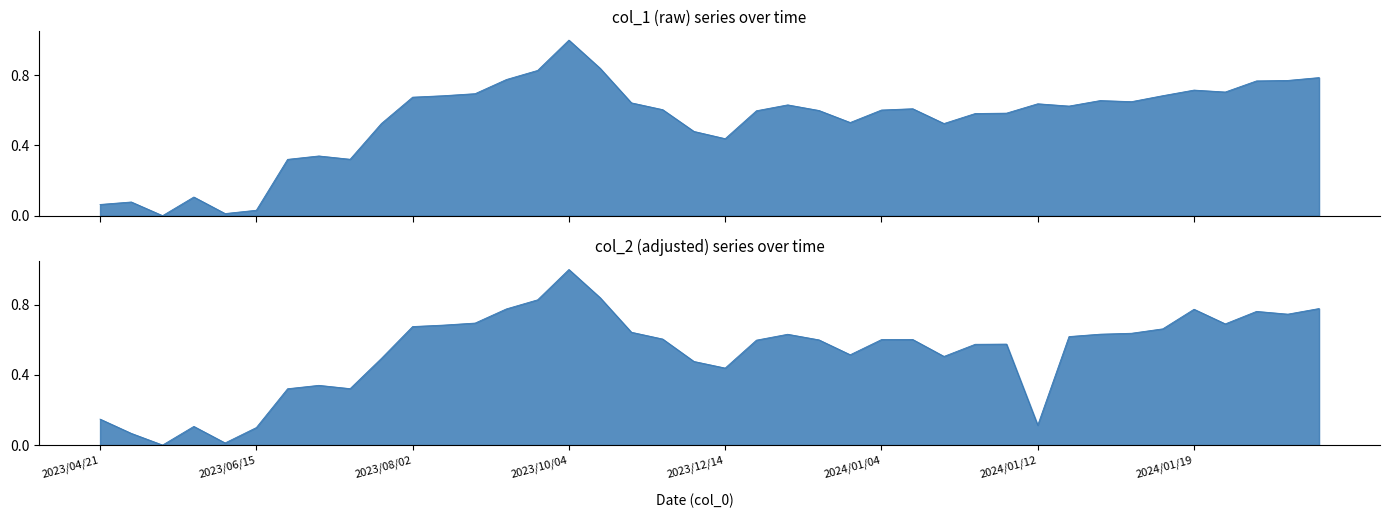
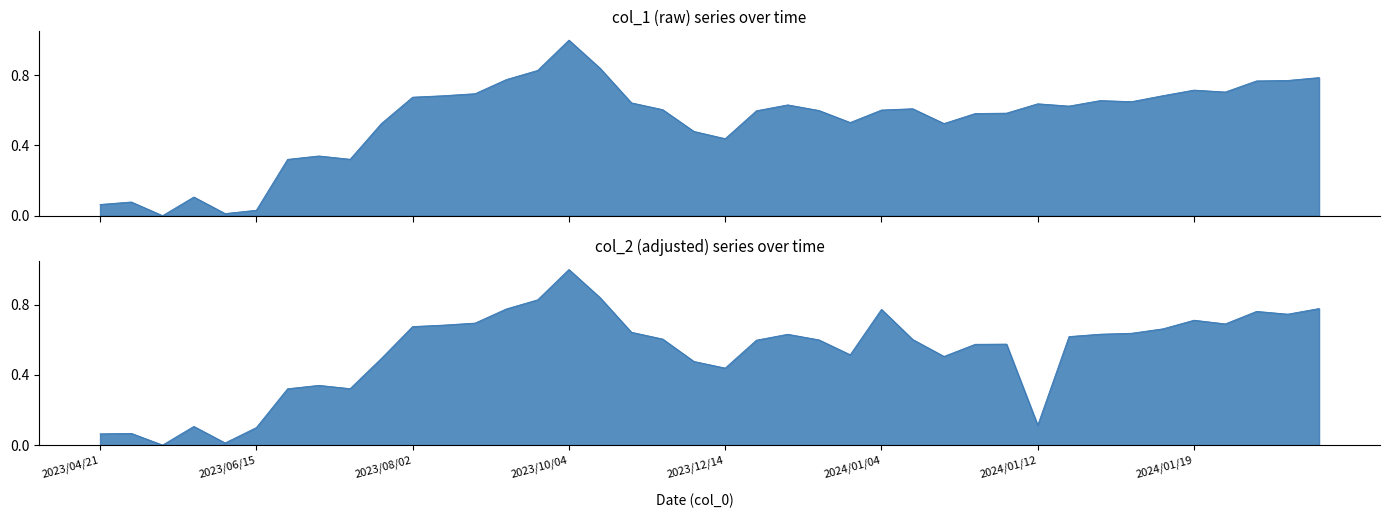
col_2 (adjusted) series over time, 2023/04/21: 0.15 -> 0.06
col_2 (adjusted) series over time, 2024/01/04: 0.60 -> 0.77
col_2 (adjusted) series over time, 2024/01/19: 0.77 -> 0.71
